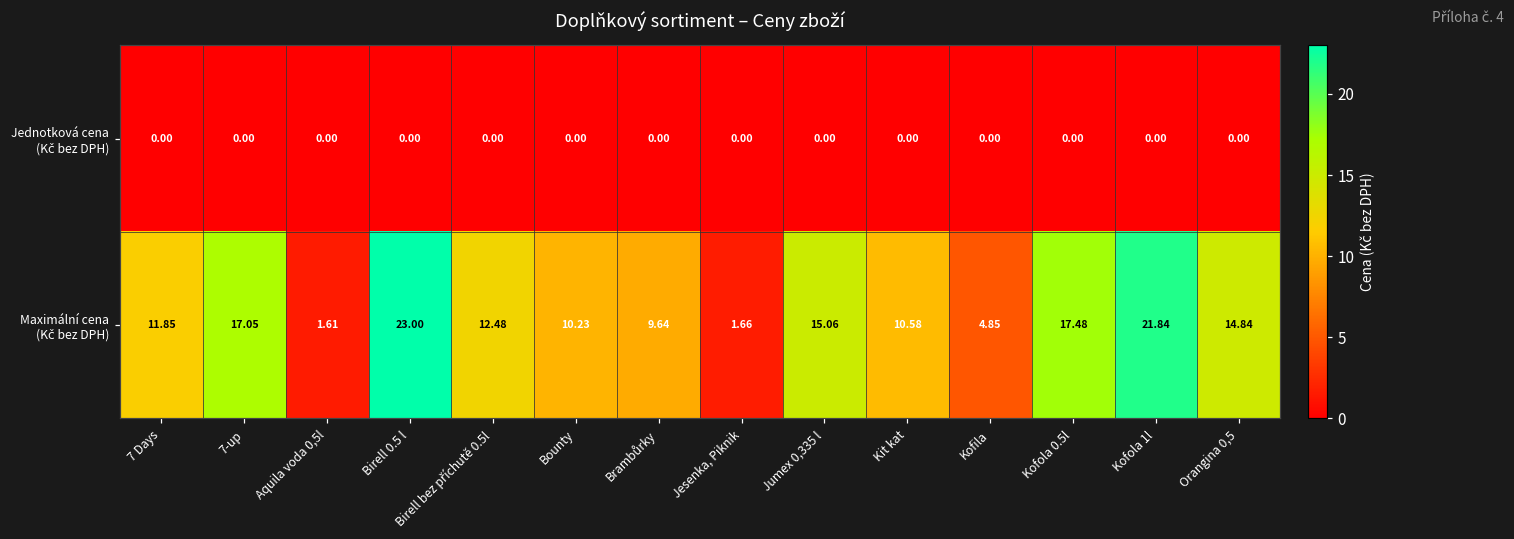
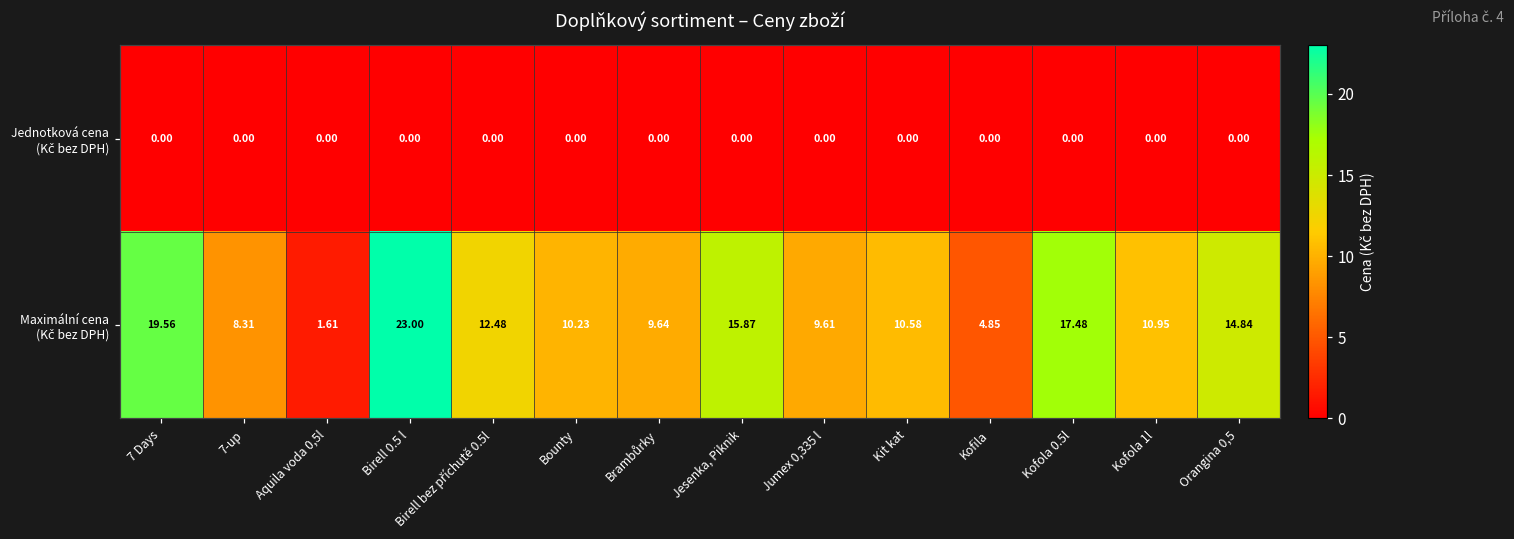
Maximální cena (Kč bez DPH), 7 Days: 11.85 -> 19.56
Maximální cena (Kč bez DPH), 7-up: 17.05 -> 8.31
Maximální cena (Kč bez DPH), Jesenka, Piknik: 1.66 -> 15.87
Maximální cena (Kč bez DPH), Jumex 0,335 l: 15.06 -> 9.61
Maximální cena (Kč bez DPH), Kofola 1l: 21.84 -> 10.95
